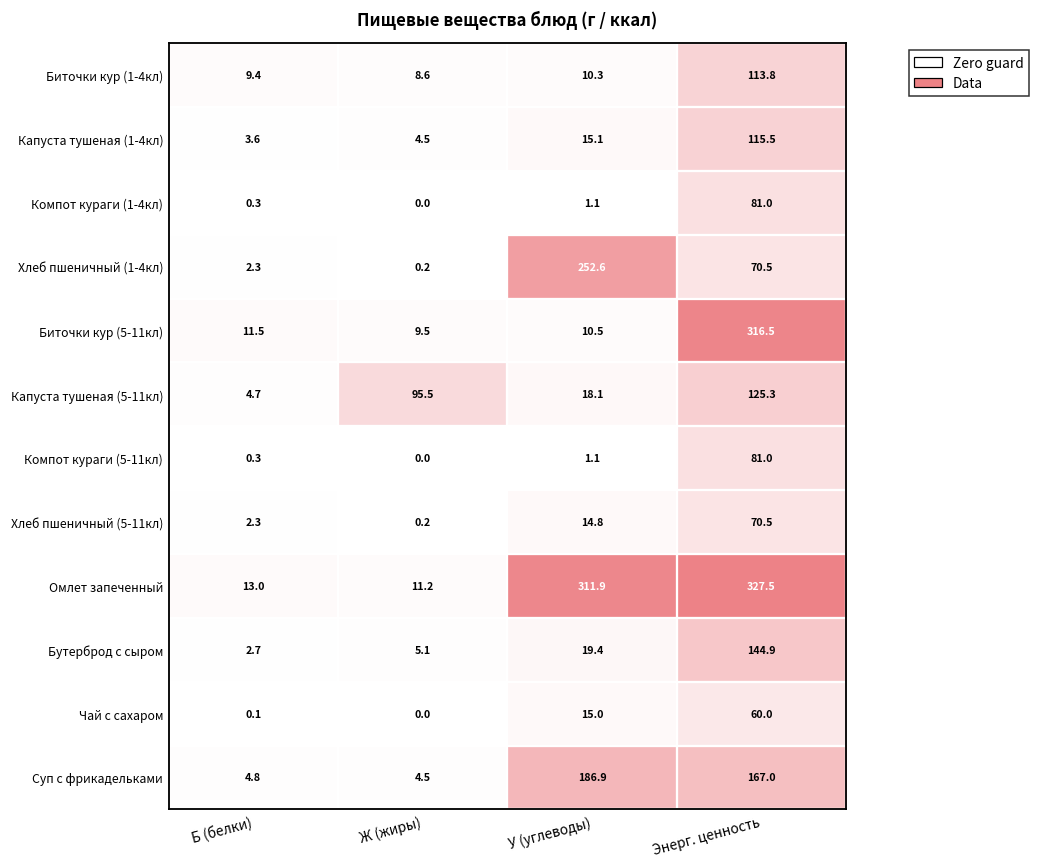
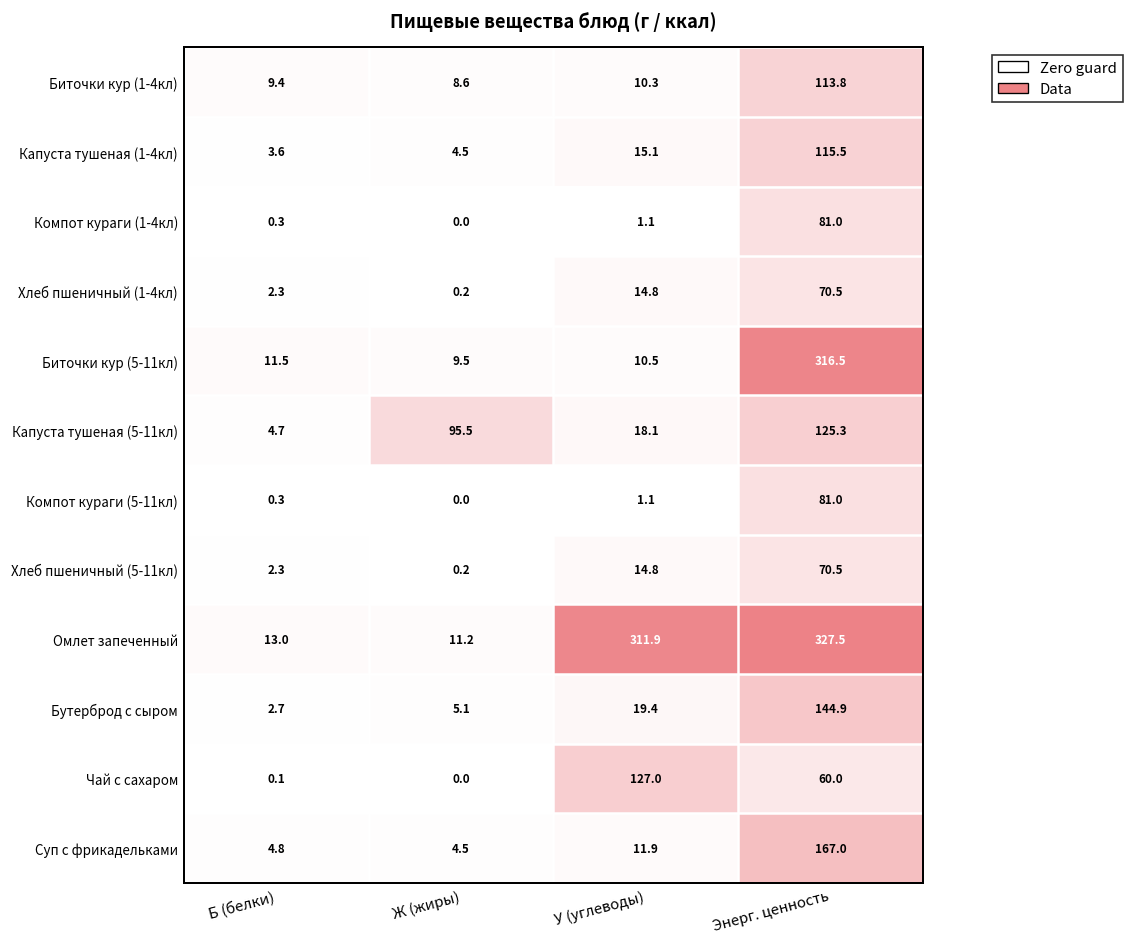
Хлеб пшеничный (1-4кл), У (углеводы): 252.6 -> 14.8
Чай с сахаром, У (углеводы): 15.0 -> 127.0
Суп с фрикадельками, У (углеводы): 186.9 -> 11.9
